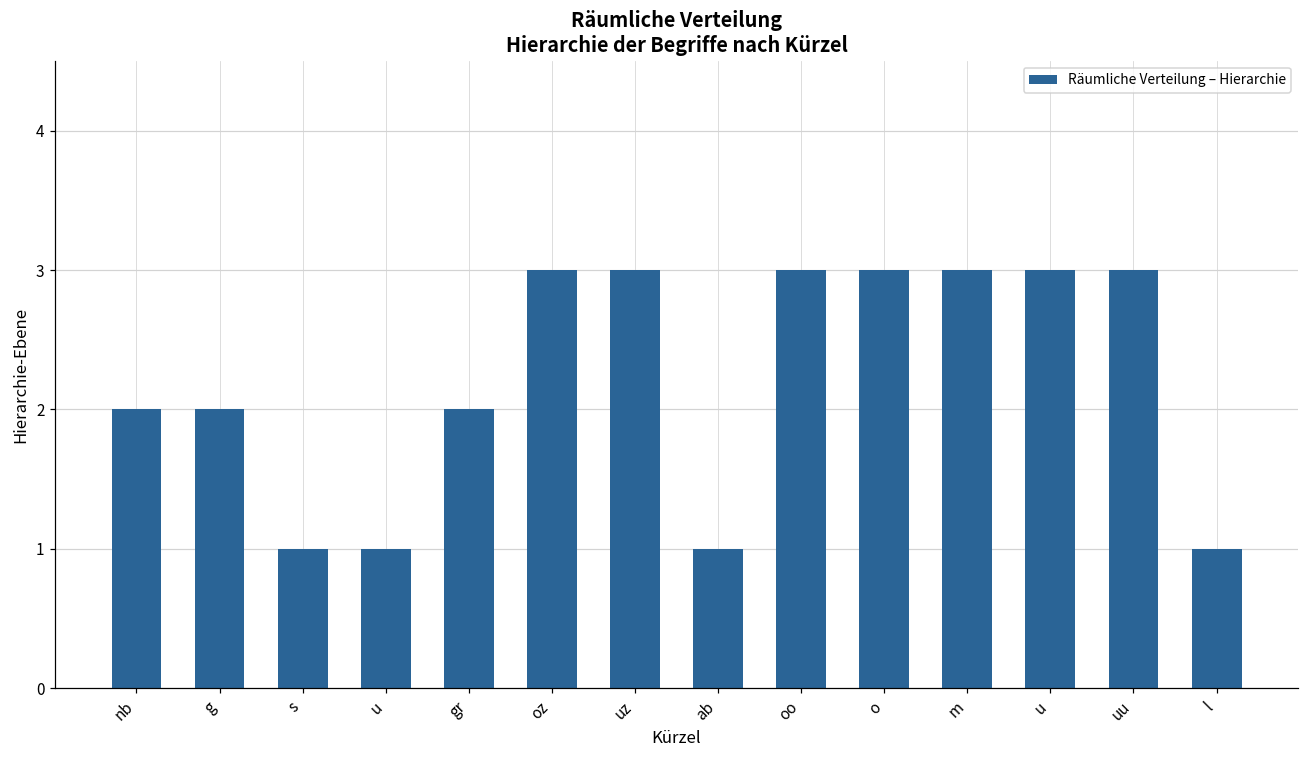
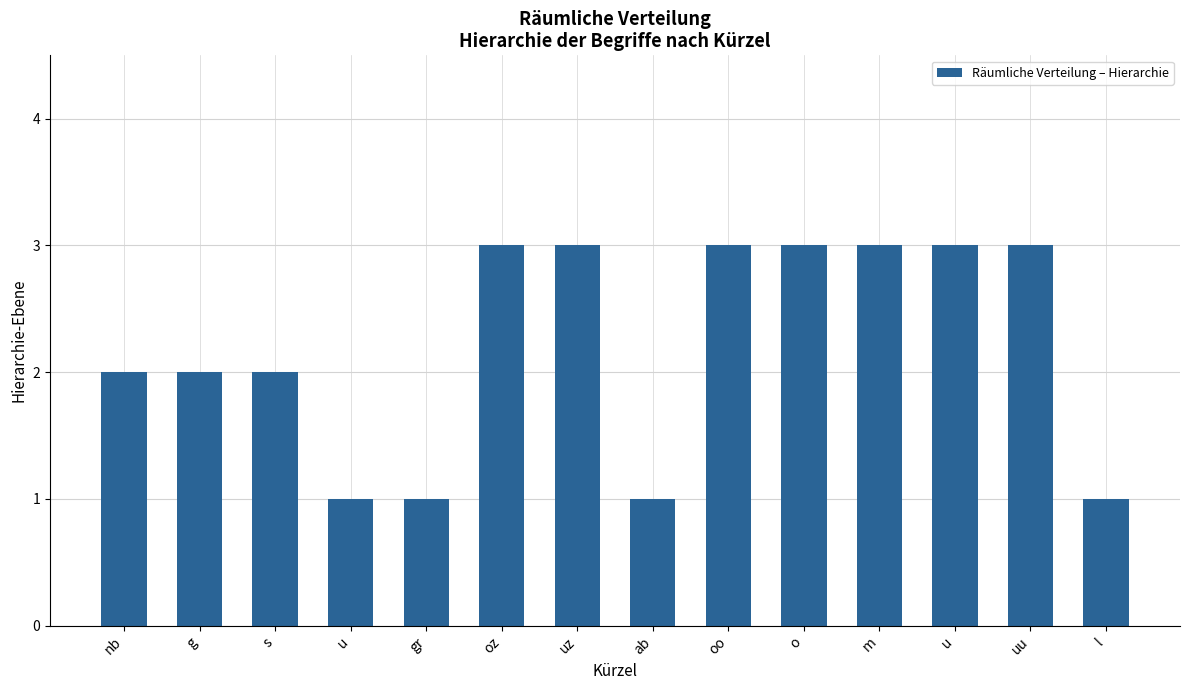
s: 1 -> 2
gr: 2 -> 1
